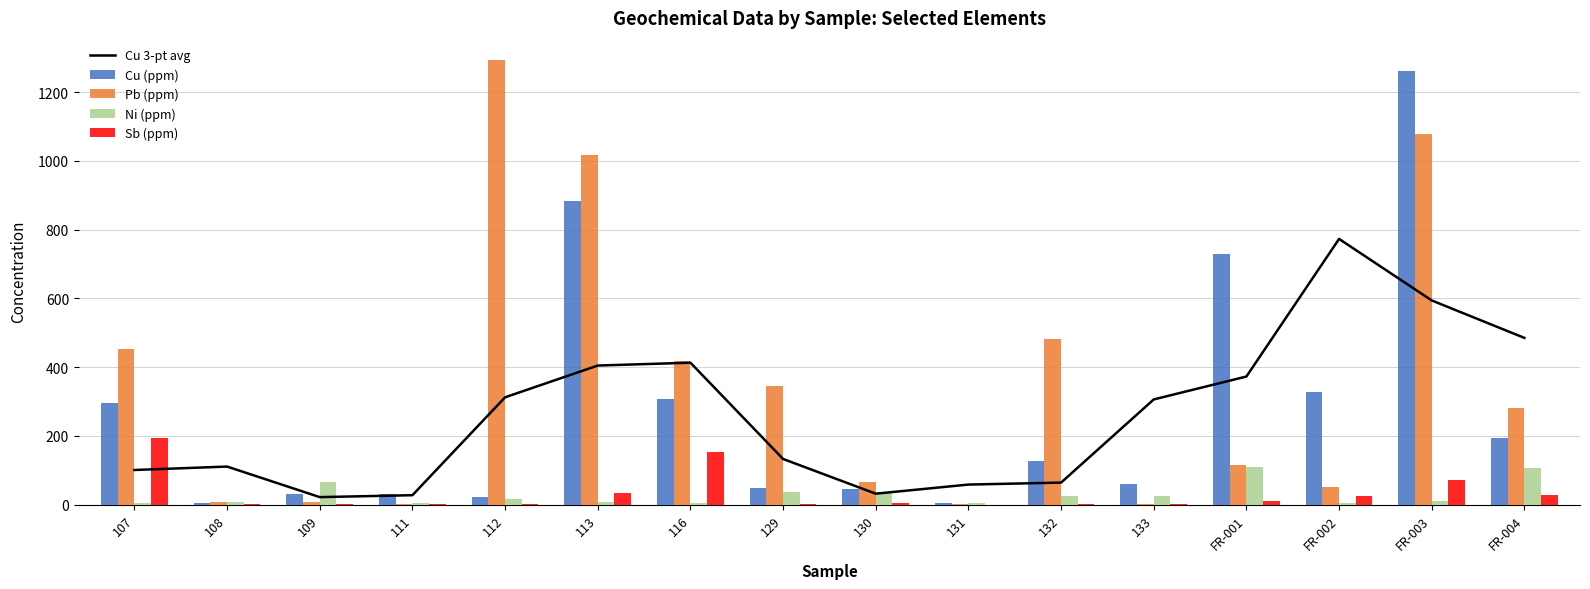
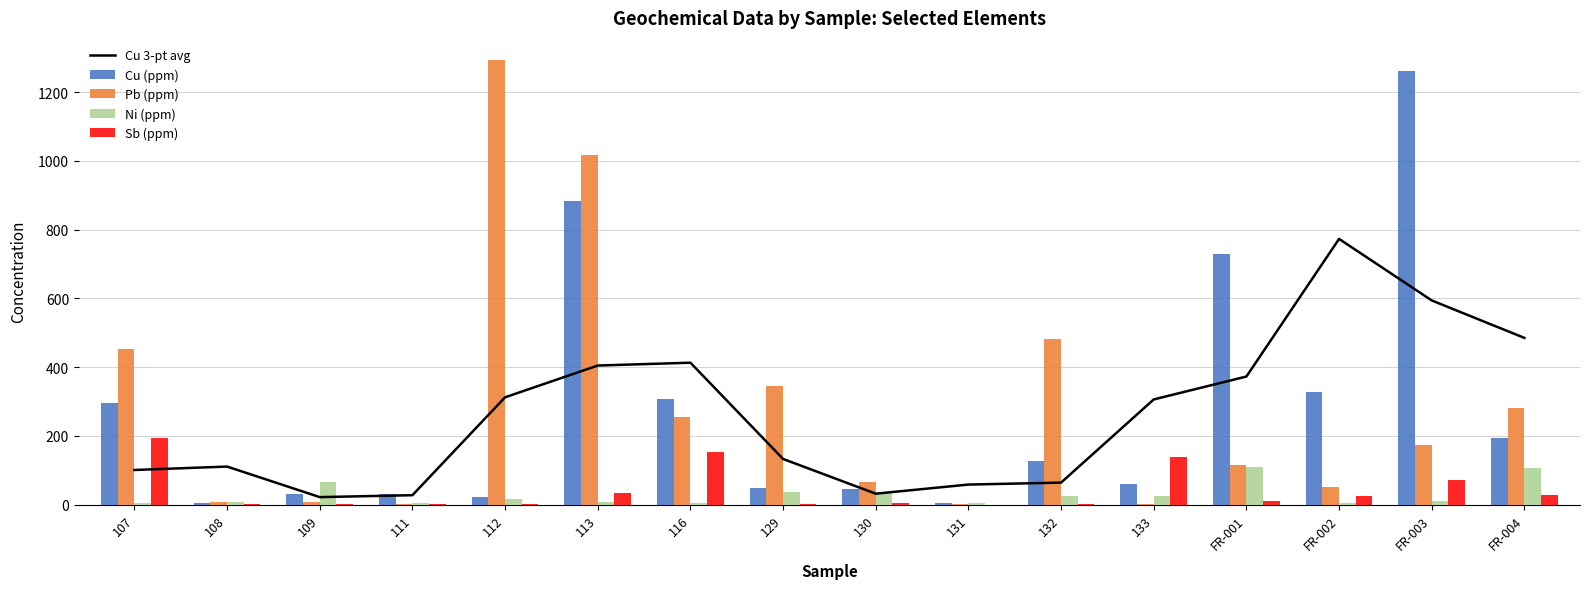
Pb (ppm), 116: 420 -> 250
Sb (ppm), 133: 0 -> 140
Pb (ppm), FR-003: 1080 -> 170
